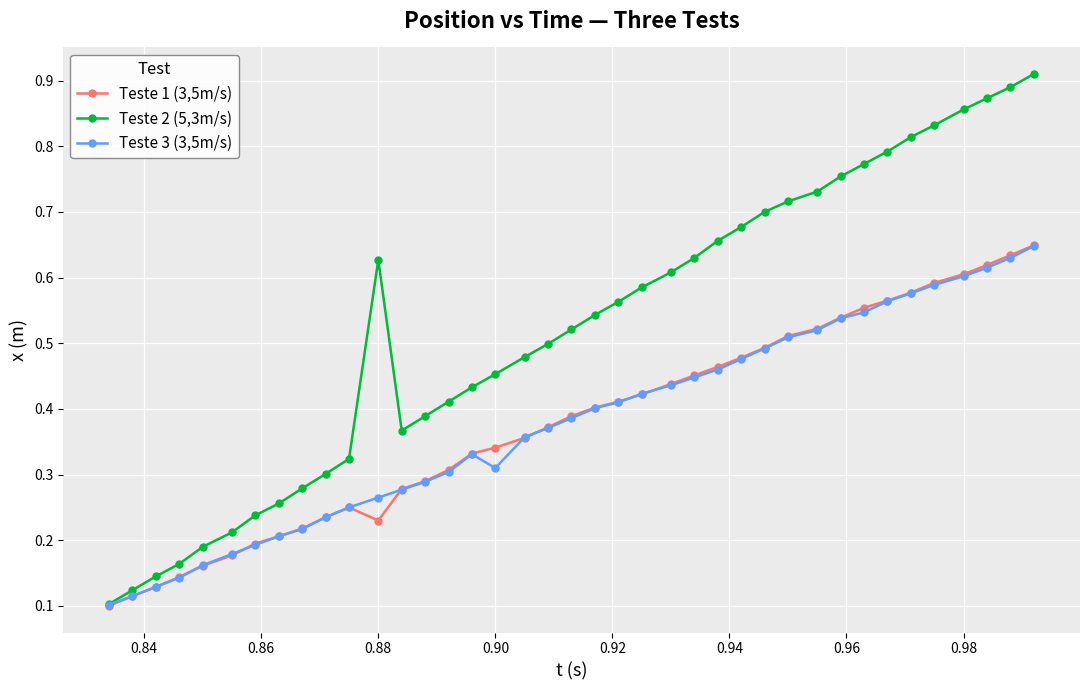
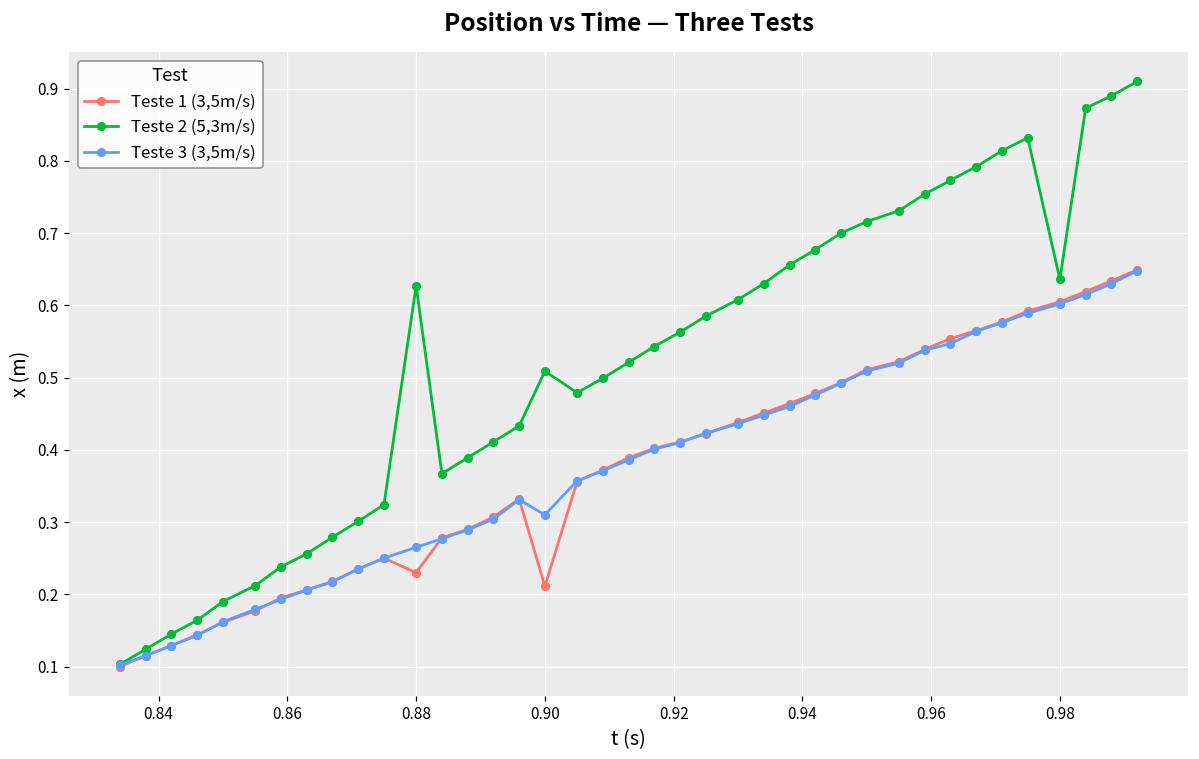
Teste 1 (3,5m/s), 0.90: 0.34 -> 0.21
Teste 2 (5,3m/s), 0.90: 0.45 -> 0.51
Teste 2 (5,3m/s), 0.98: 0.86 -> 0.64
